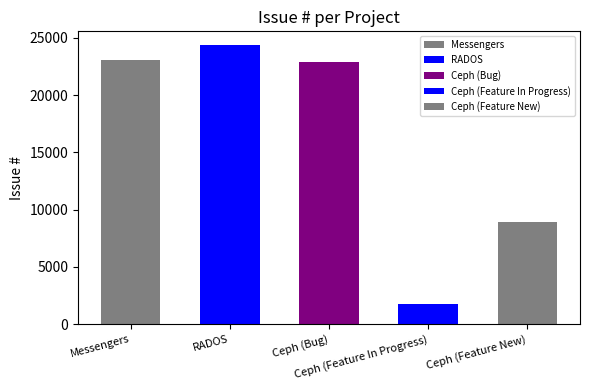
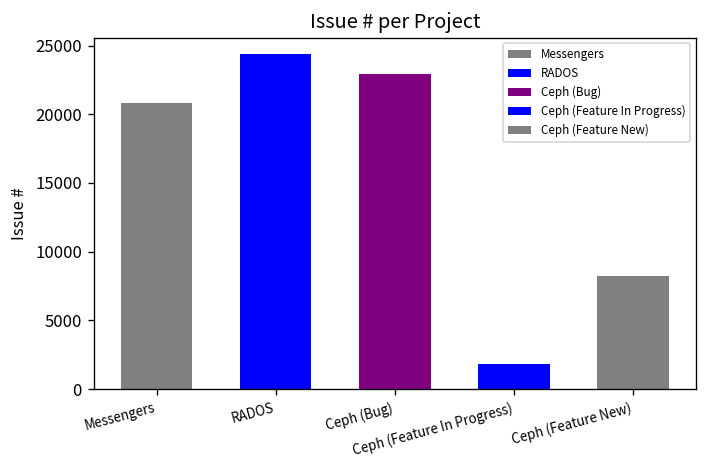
Messengers: 23100 -> 20800
Ceph (Feature New): 9000 -> 8200
